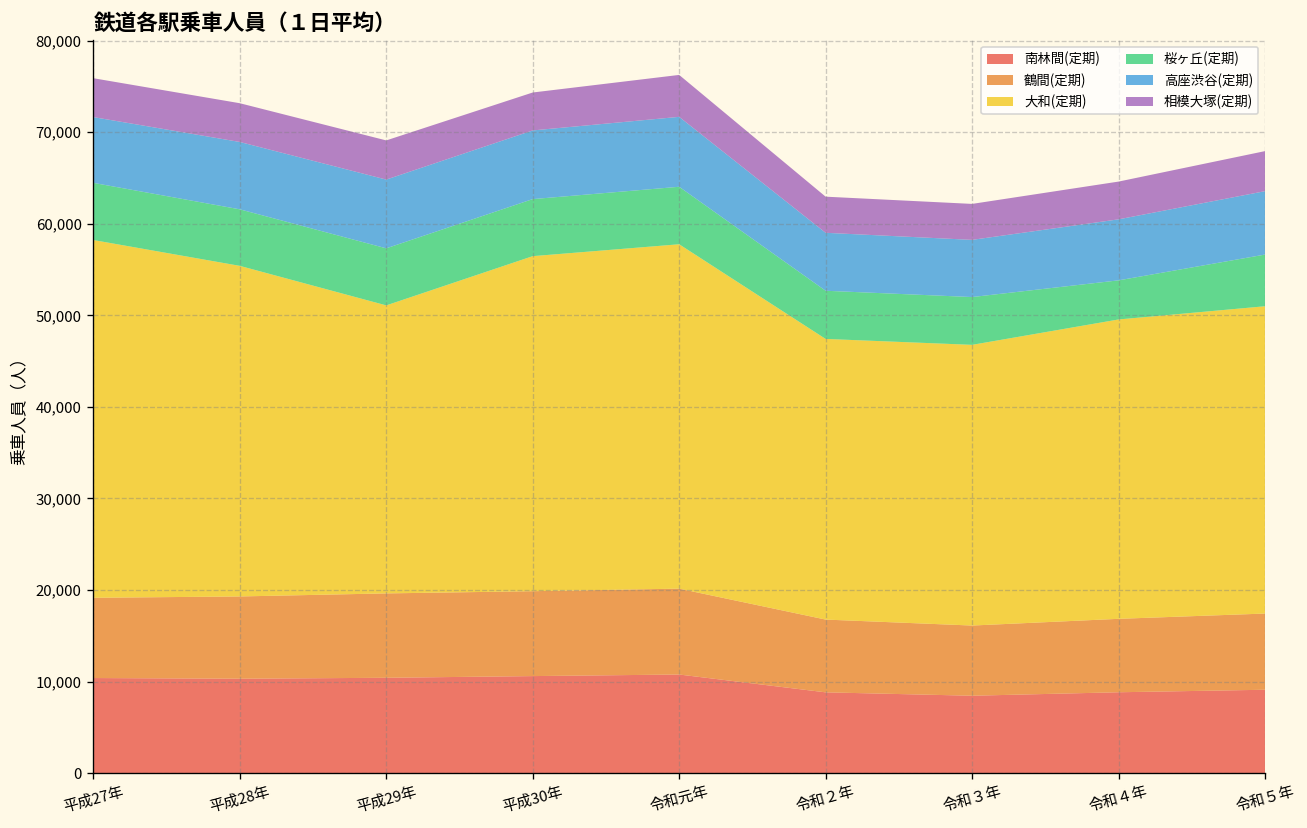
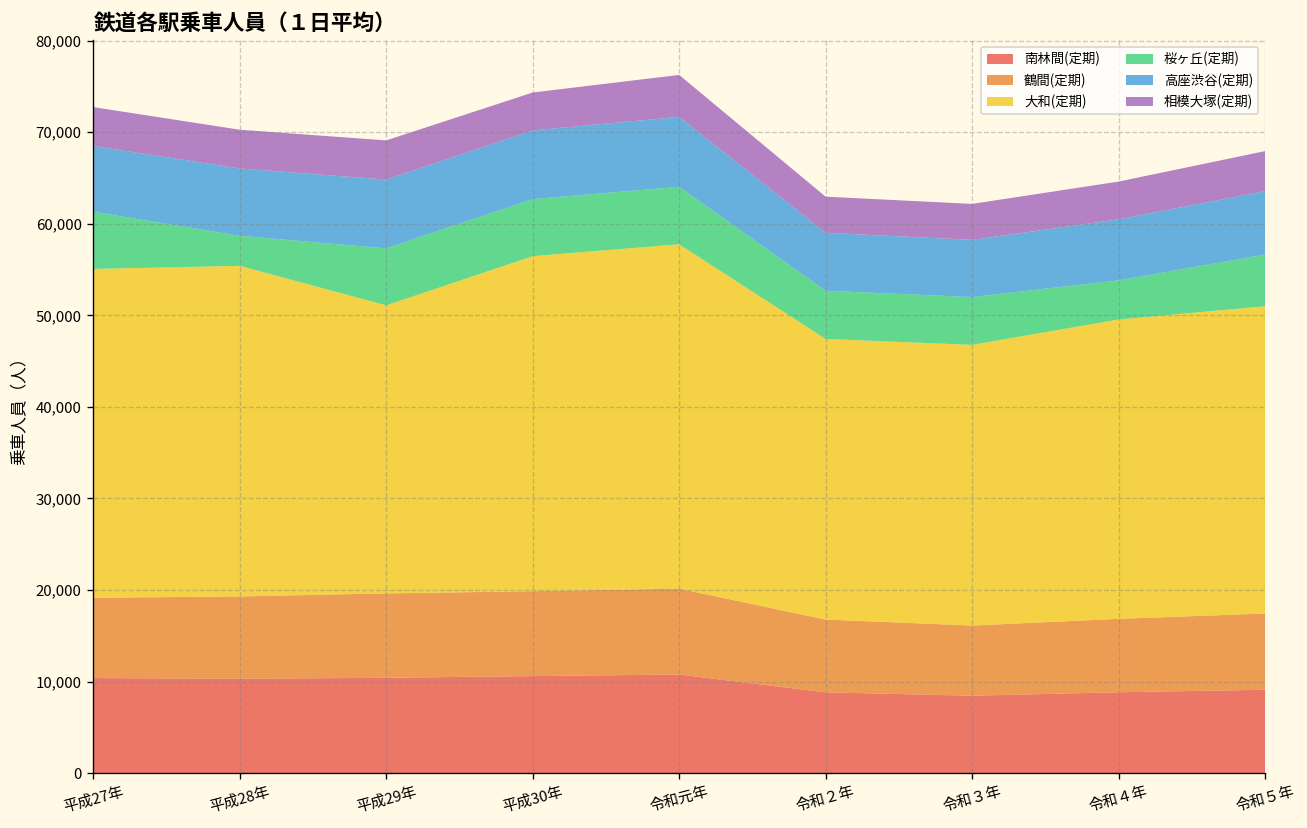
大和(定期), 平成27年: 39,000 -> 36,000
桜ヶ丘(定期), 平成28年: 6,000 -> 3,000
